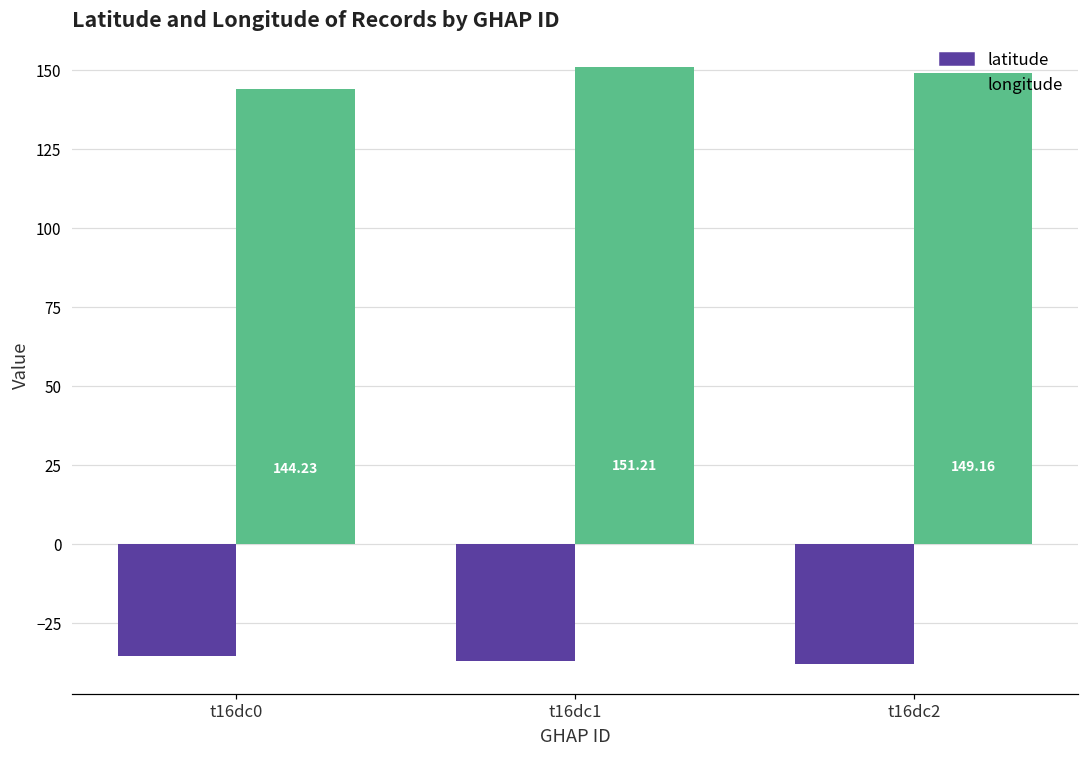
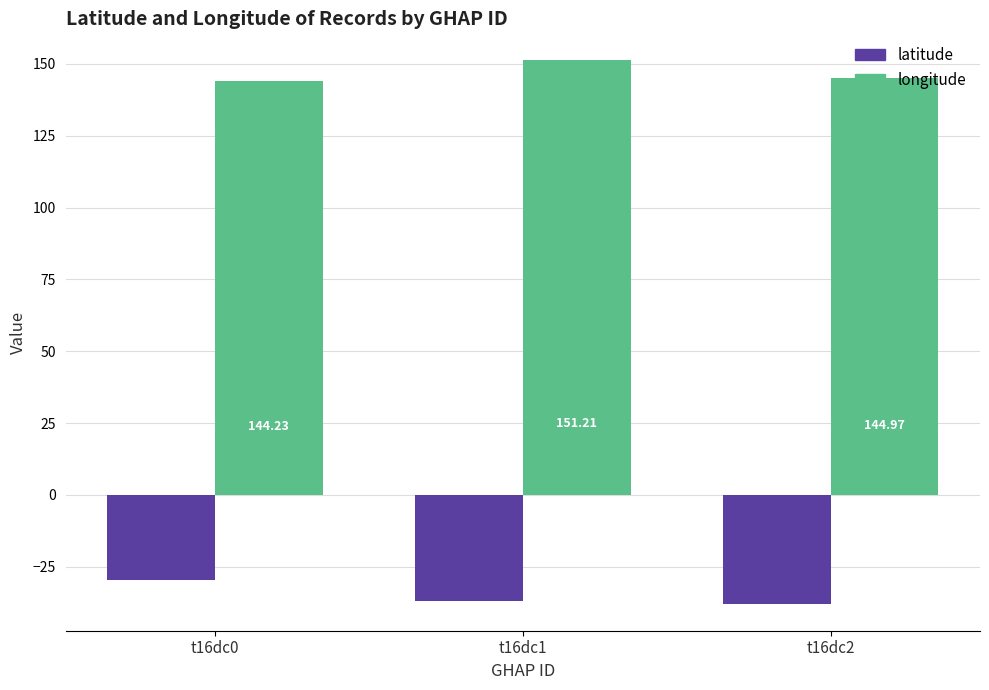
latitude, t16dc0: -35 -> -30
longitude, t16dc2: 149.16 -> 144.97
